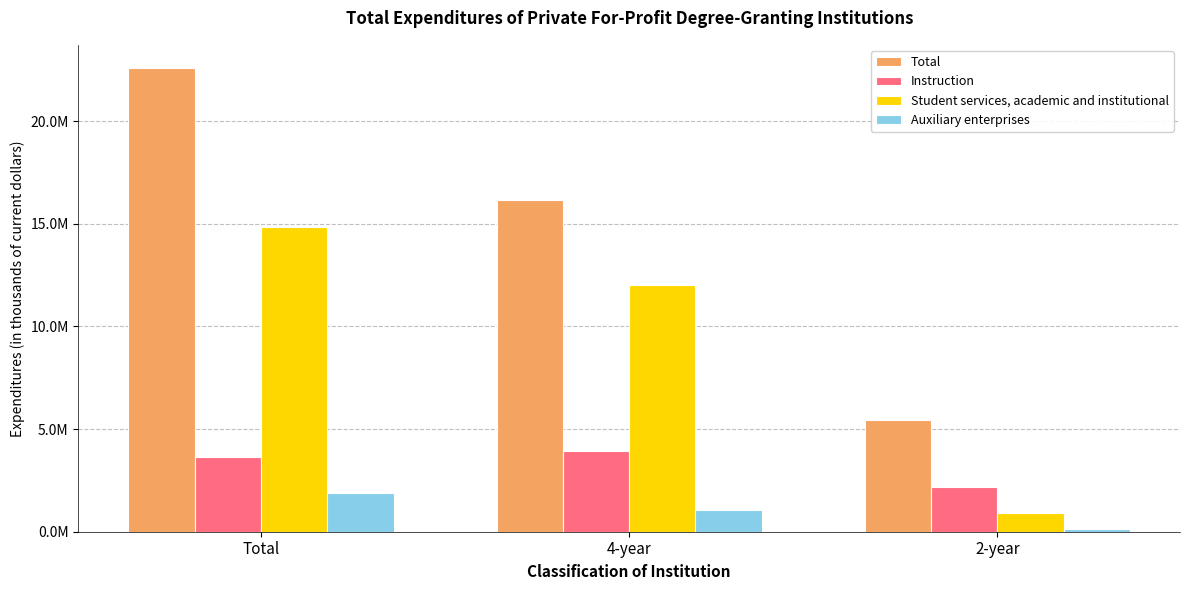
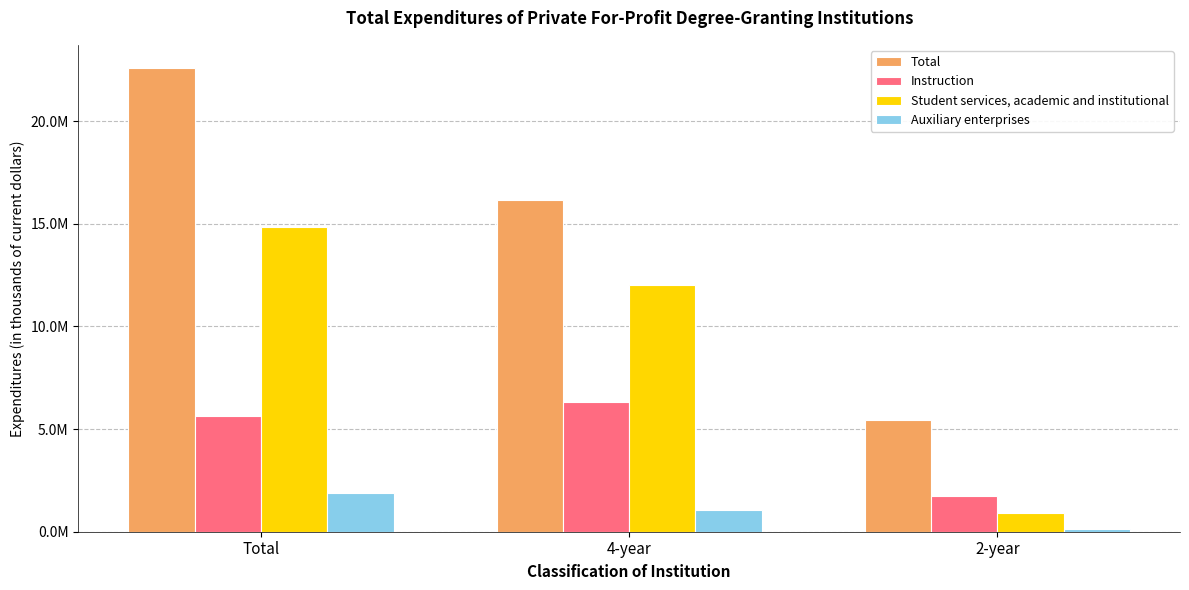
Instruction, Total: 3600000 -> 5700000
Instruction, 4-year: 3900000 -> 6300000
Instruction, 2-year: 2200000 -> 1700000
